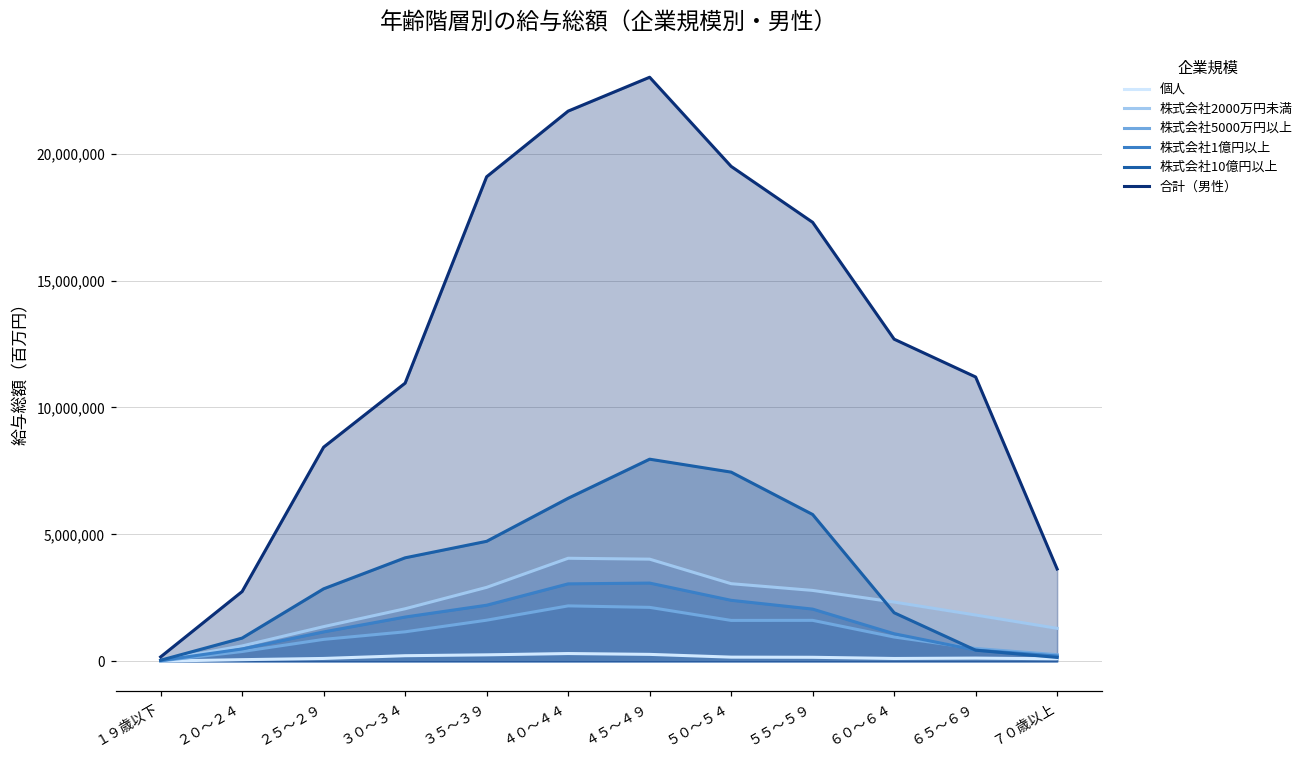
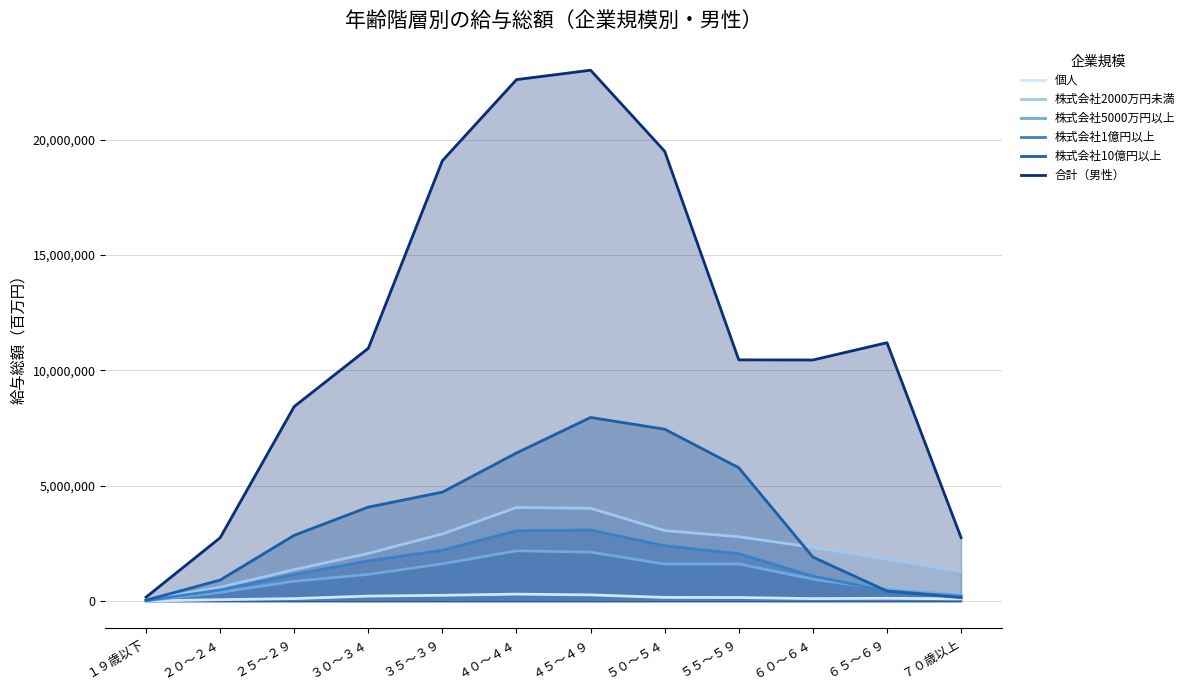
合計（男性）, ４０～４４: 21,700,000 -> 22,600,000
合計（男性）, ５５～５９: 17,300,000 -> 10,500,000
合計（男性）, ６０～６４: 12,700,000 -> 10,500,000
合計（男性）, ７０歳以上: 3,600,000 -> 2,800,000
